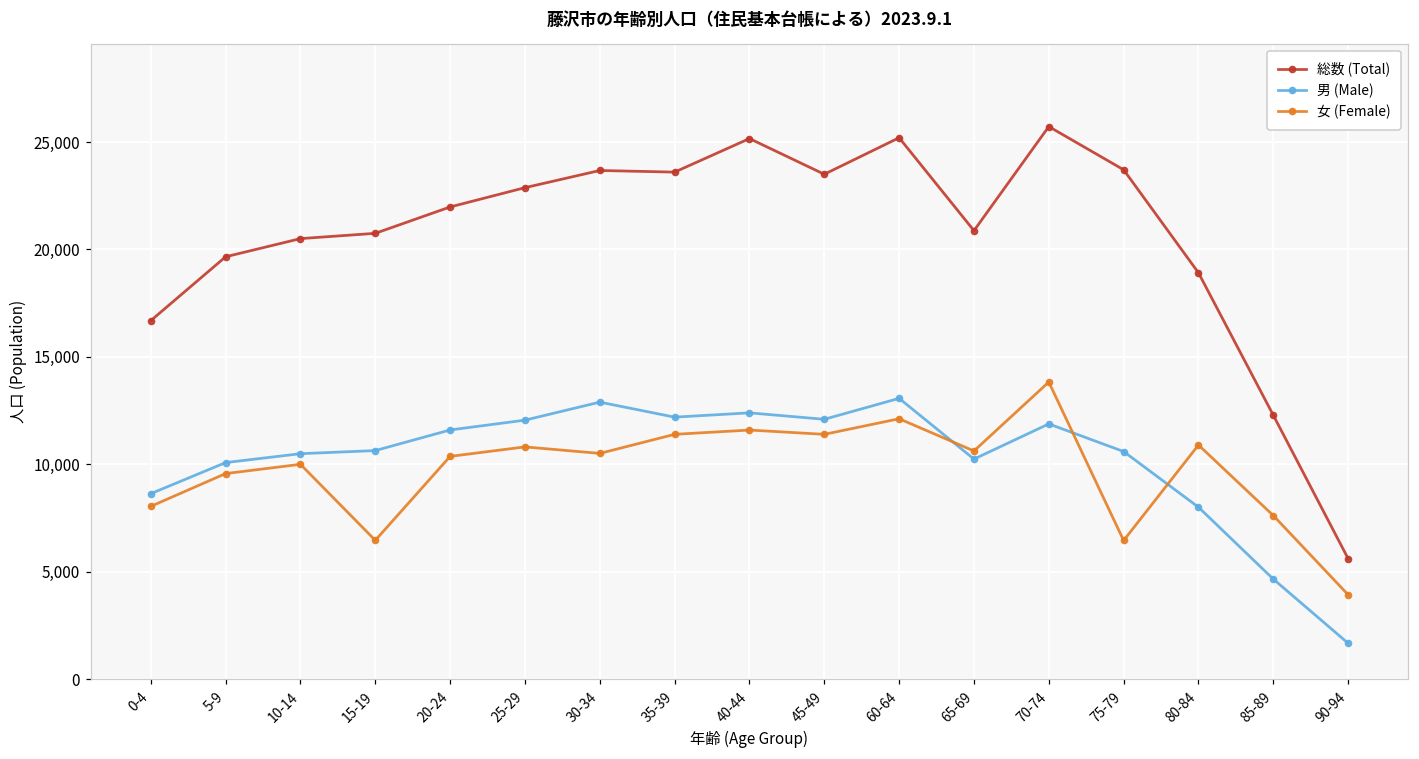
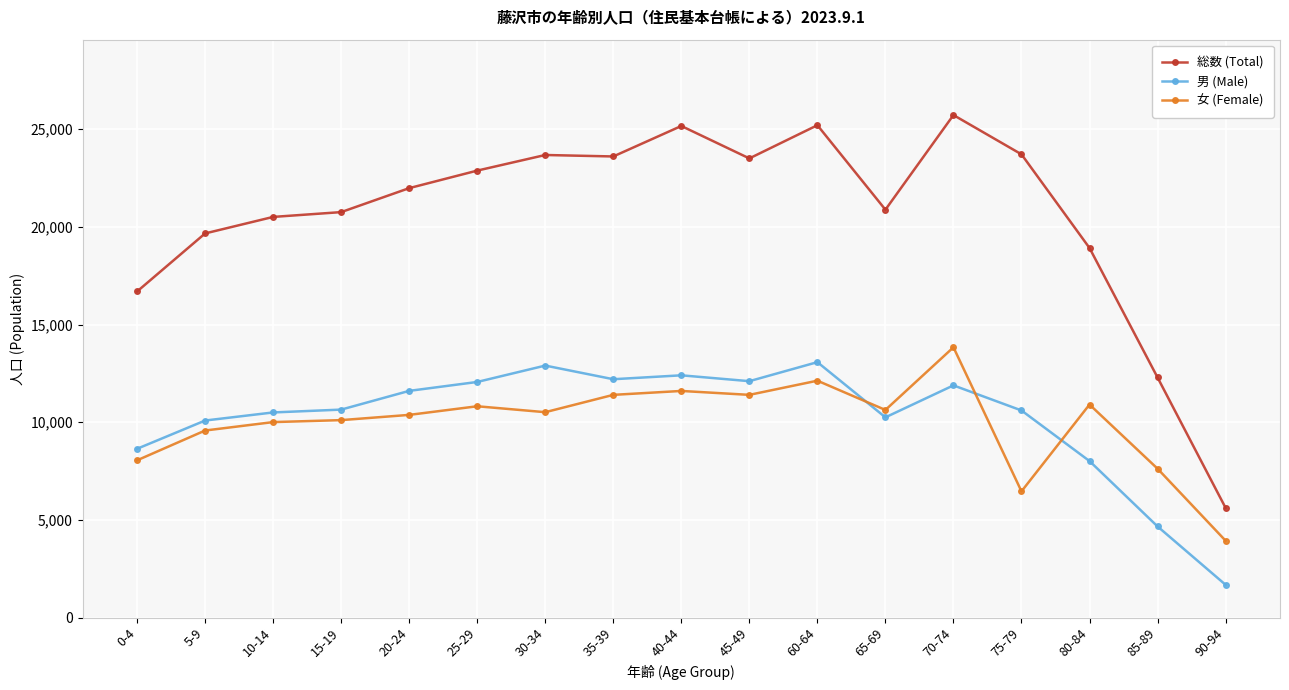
女 (Female), 15-19: 6,500 -> 10,100
